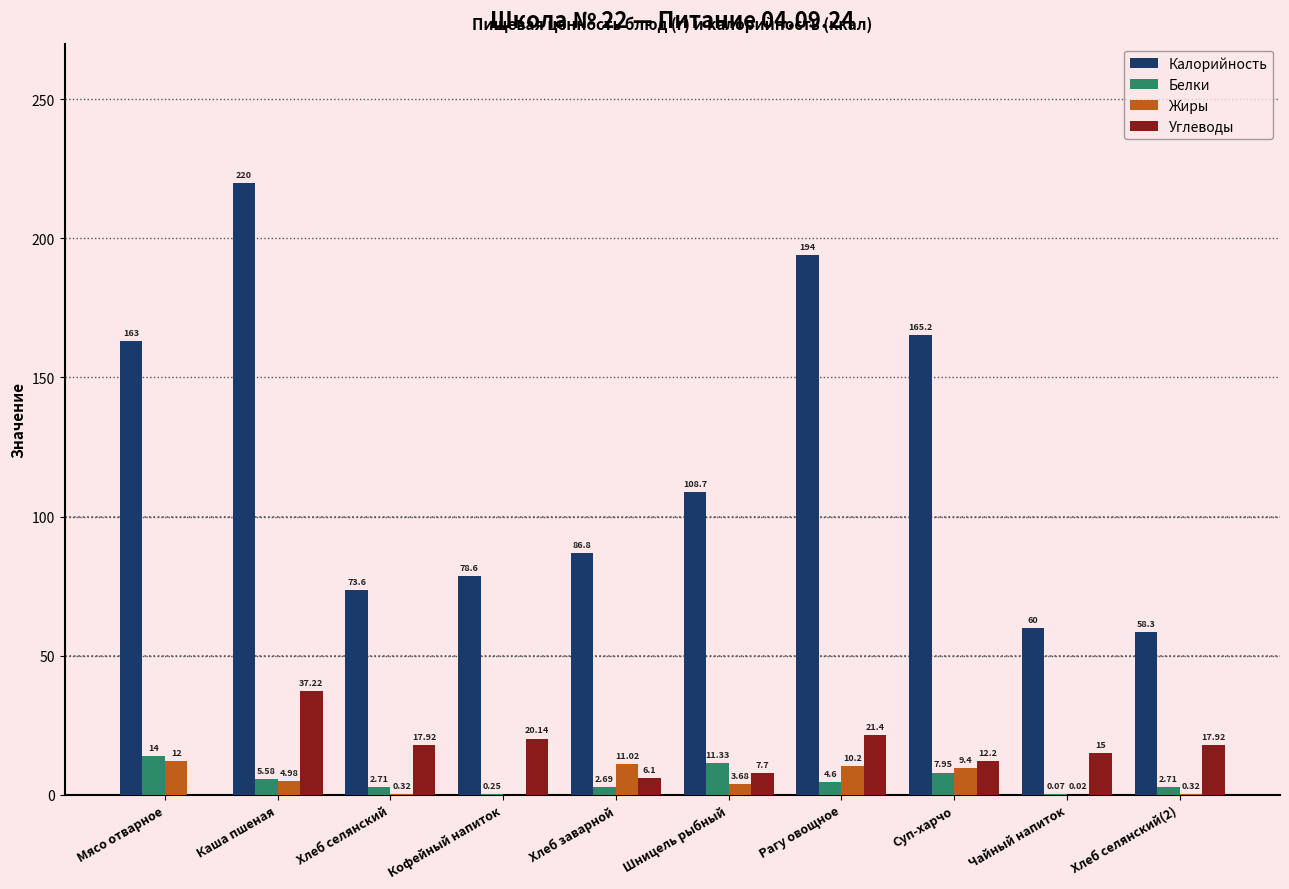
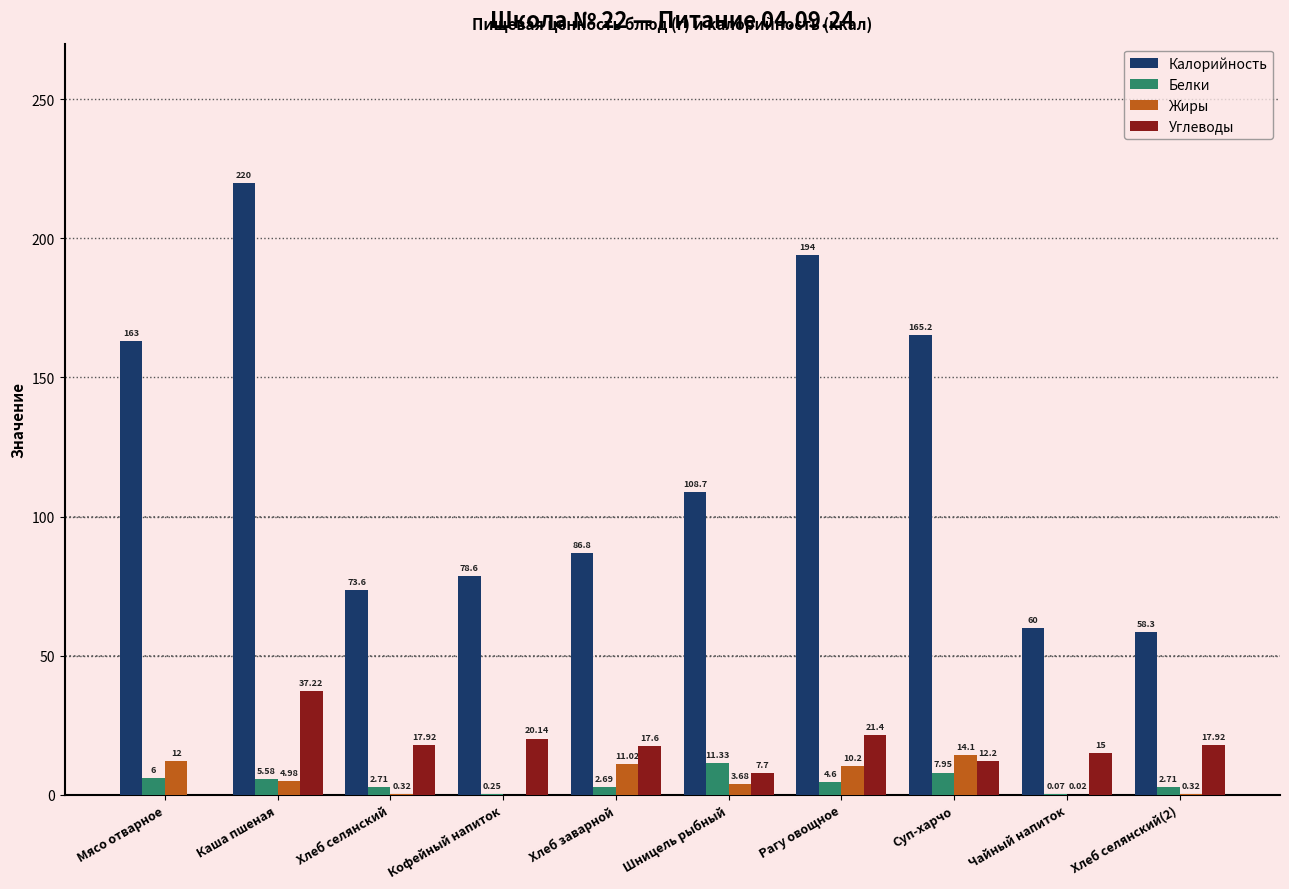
Белки, Мясо отварное: 14 -> 6
Углеводы, Хлеб заварной: 6.1 -> 17.6
Жиры, Суп-харчо: 9.4 -> 14.1
